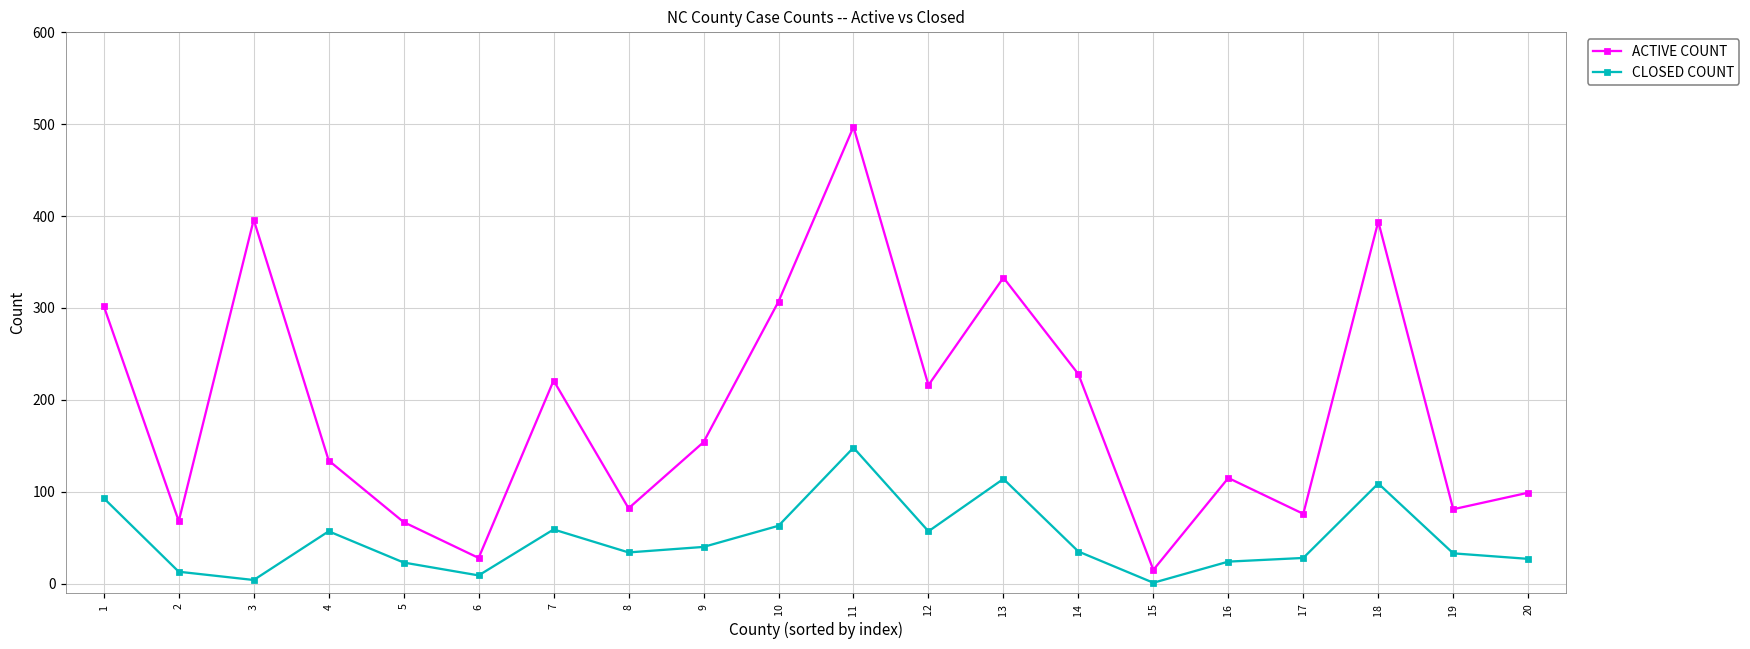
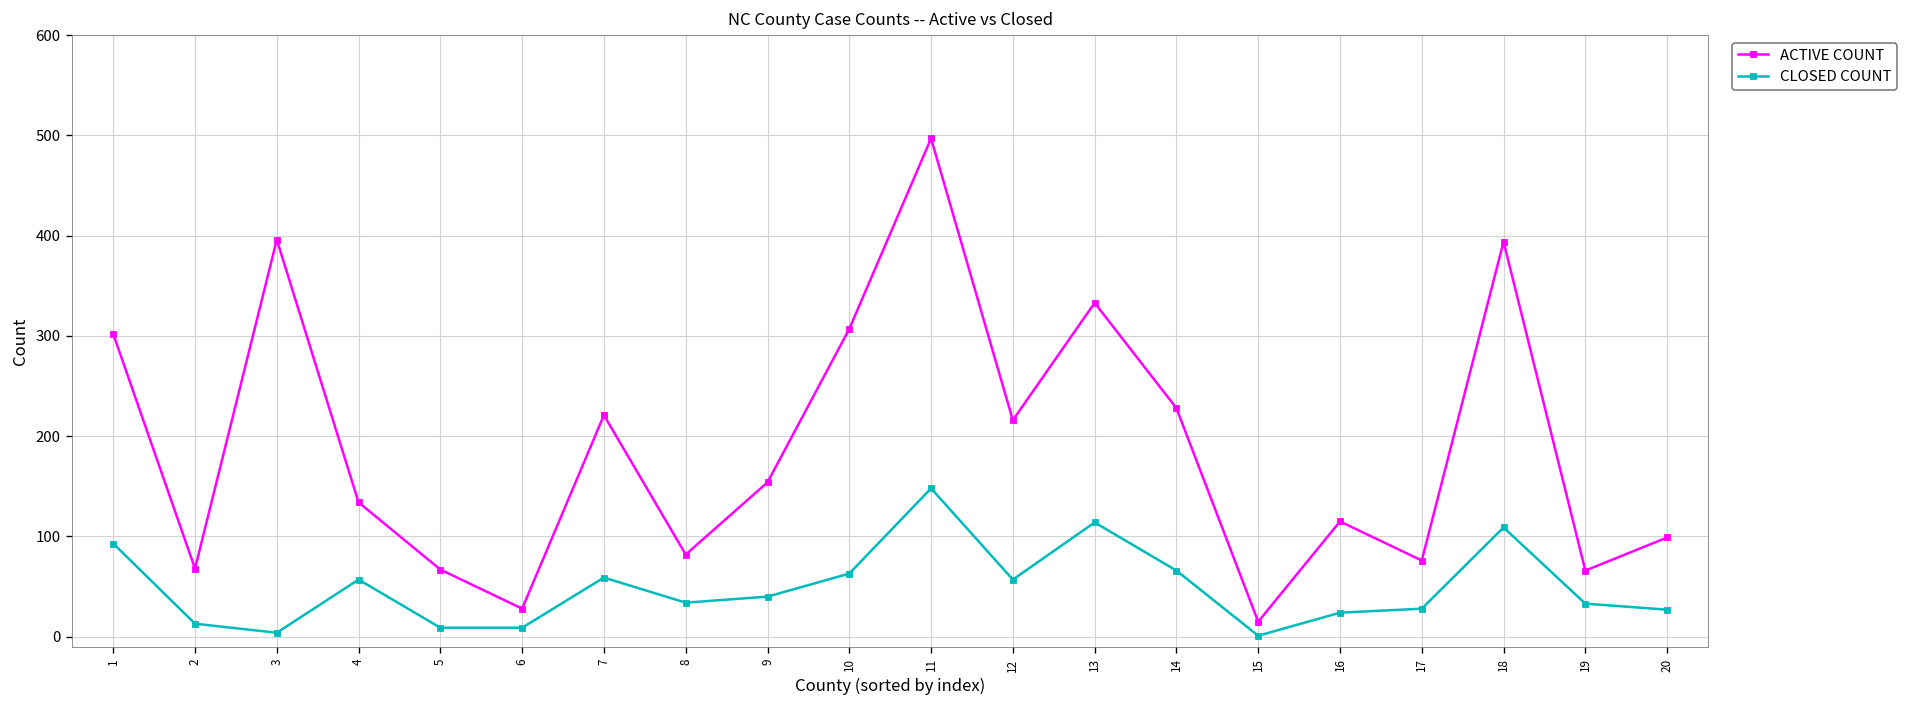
CLOSED COUNT, 5: 20 -> 10
CLOSED COUNT, 14: 40 -> 70
ACTIVE COUNT, 19: 80 -> 70
